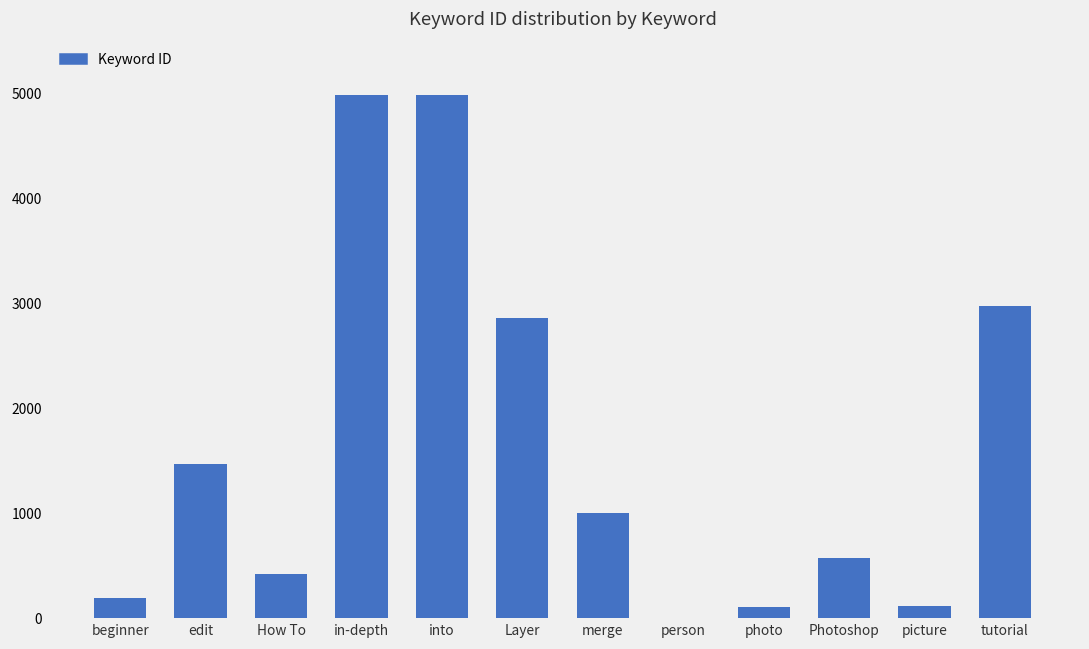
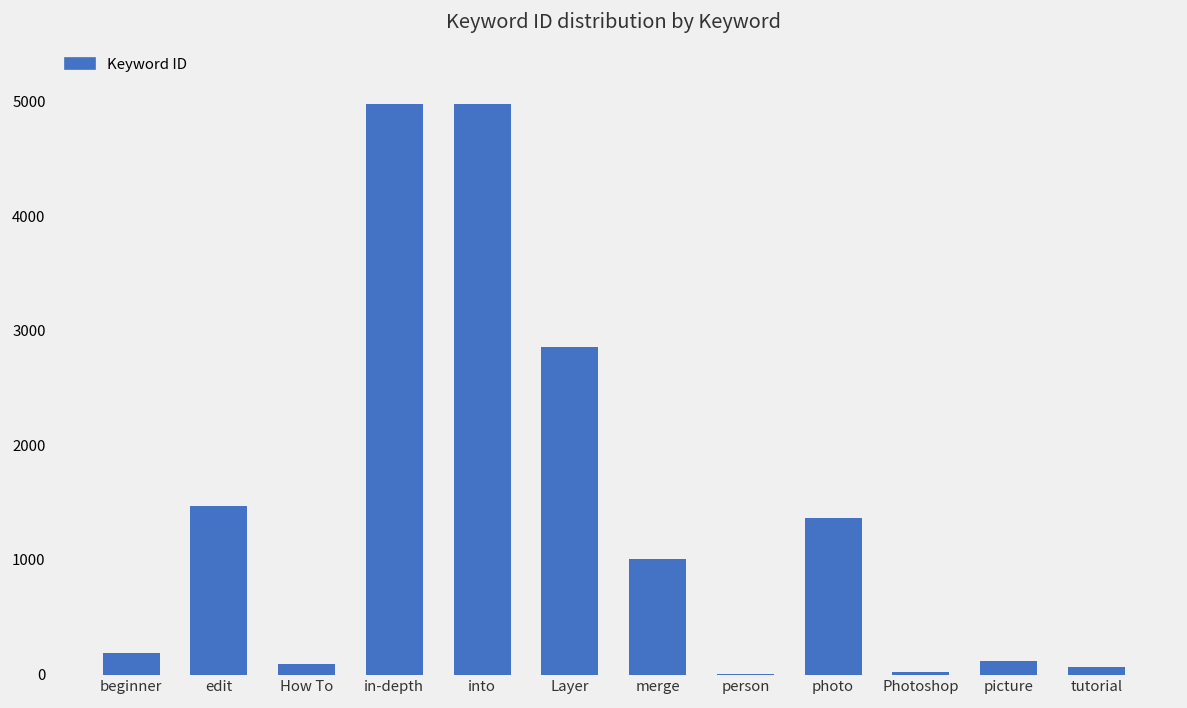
How To: 400 -> 100
photo: 100 -> 1400
Photoshop: 600 -> 0
tutorial: 3000 -> 100
